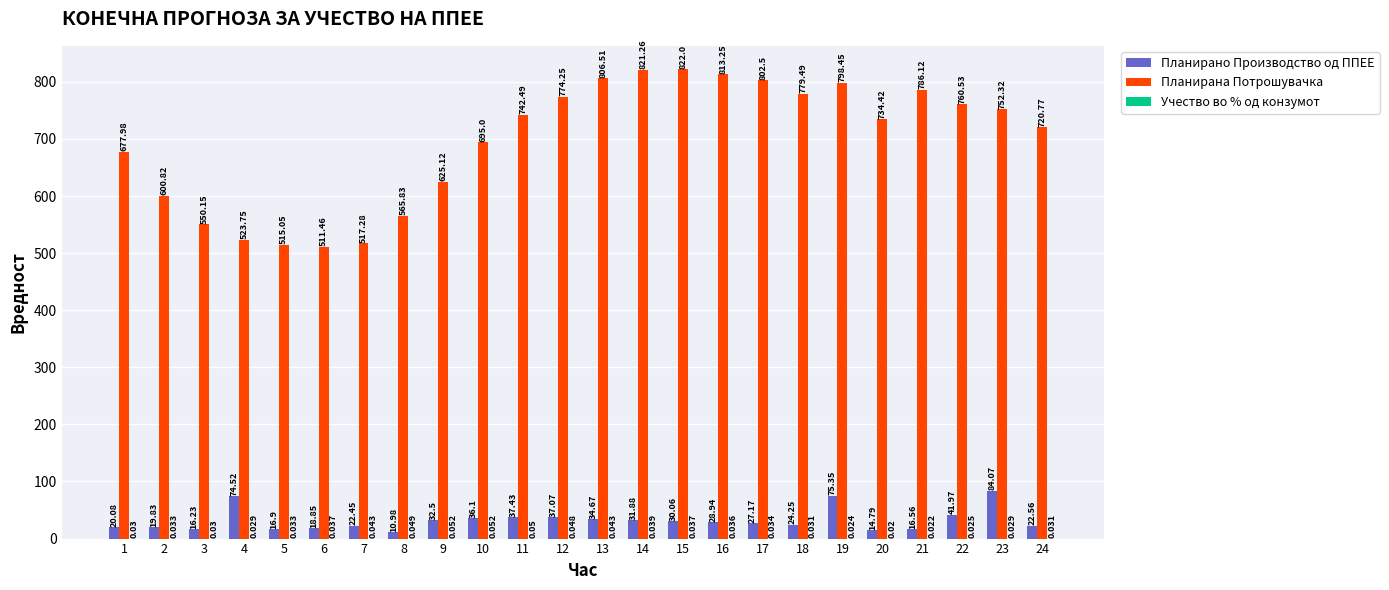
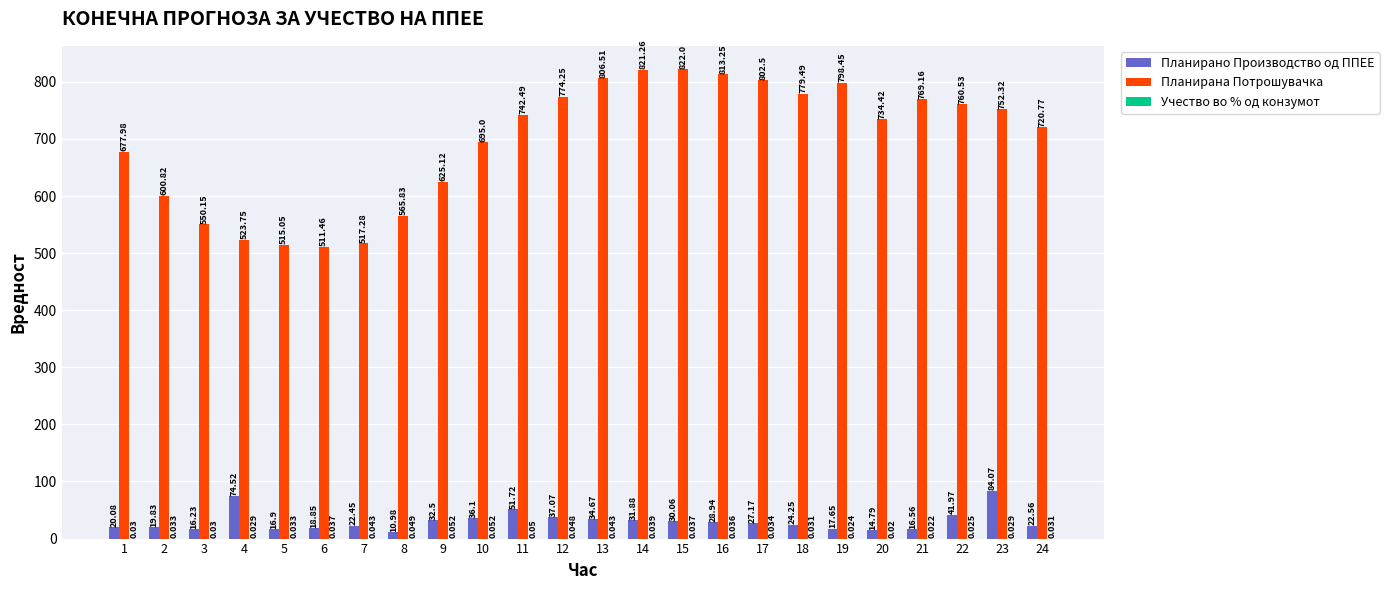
Планирано Производство од ППЕЕ, 11: 37.43 -> 51.72
Планирано Производство од ППЕЕ, 19: 75.35 -> 17.65
Планирана Потрошувачка, 21: 786.12 -> 769.16
